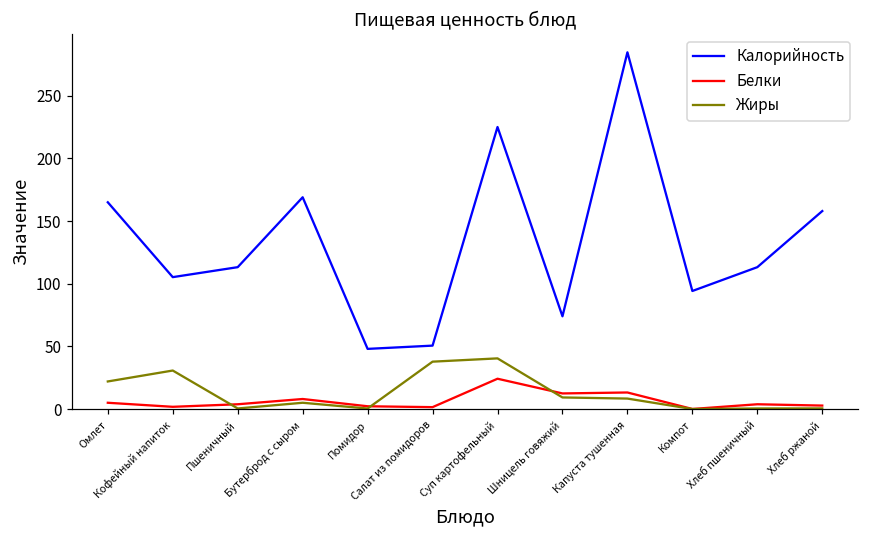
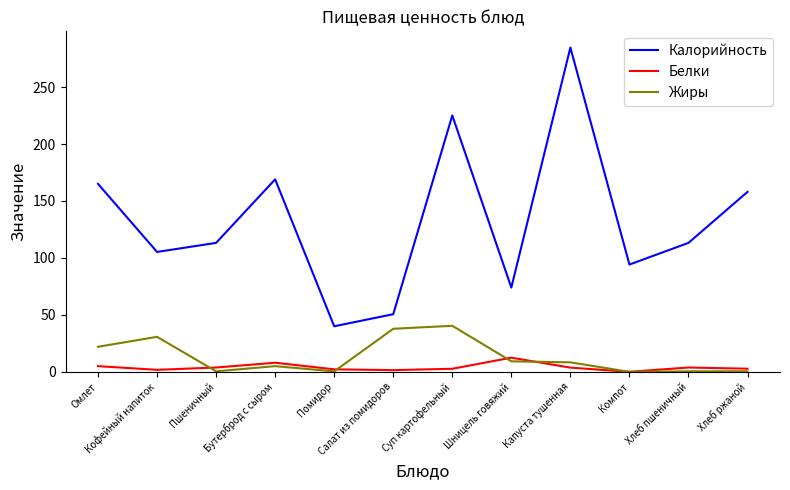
Калорийность, Помидор: 48 -> 40
Белки, Суп картофельный: 24 -> 3
Белки, Капуста тушенная: 13 -> 4
